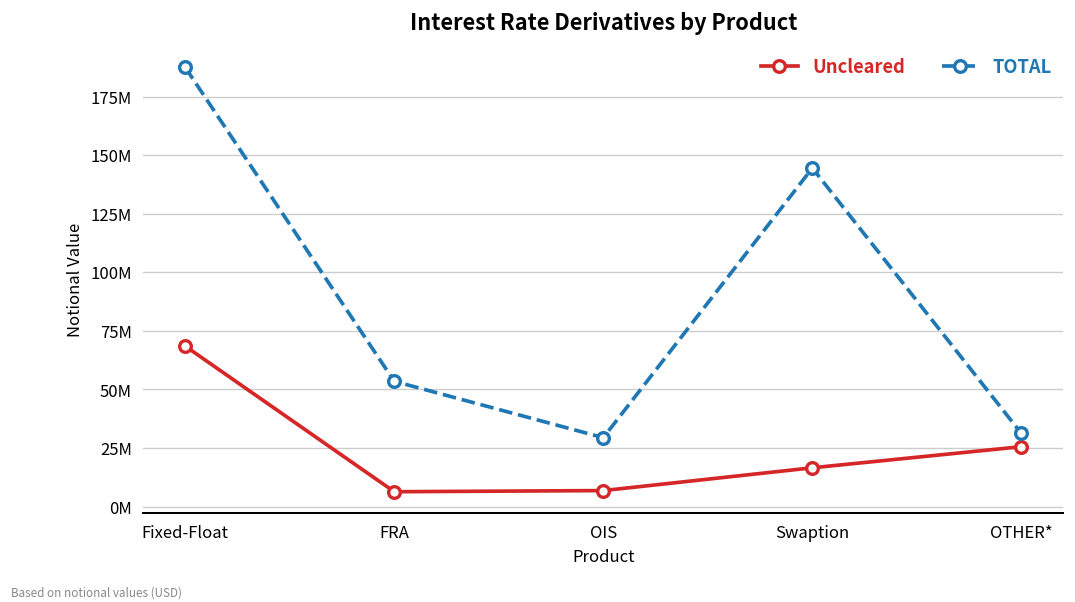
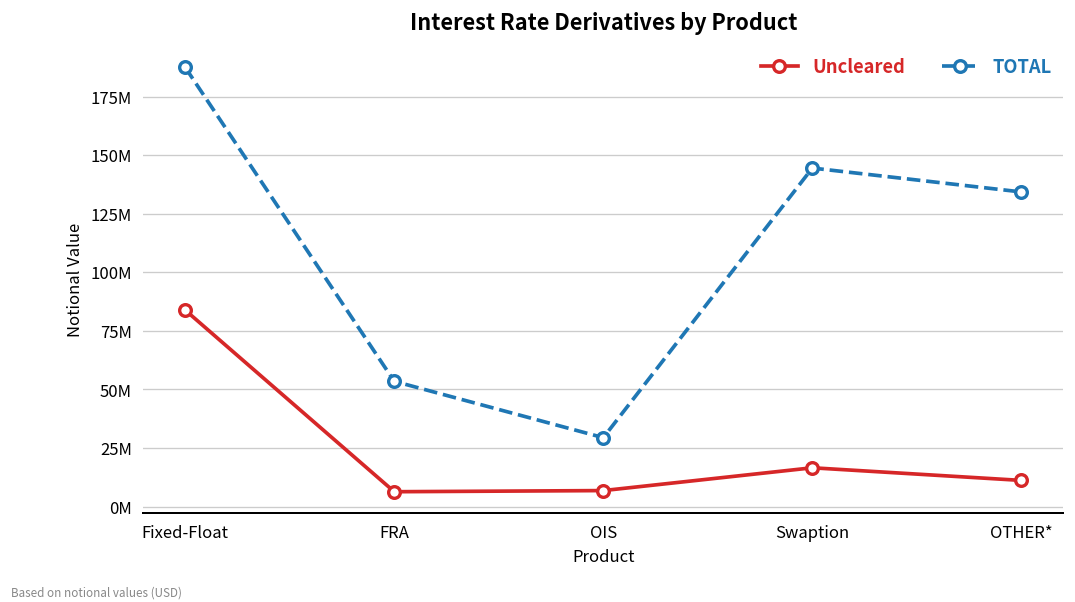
Uncleared, Fixed-Float: 68000000 -> 84000000
Uncleared, OTHER*: 26000000 -> 11000000
TOTAL, OTHER*: 31000000 -> 134000000
